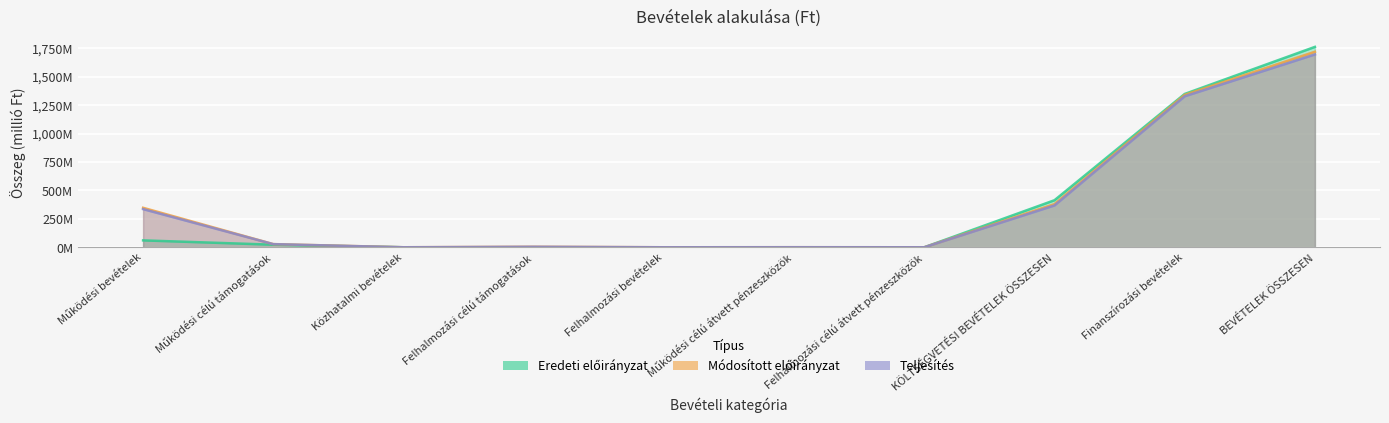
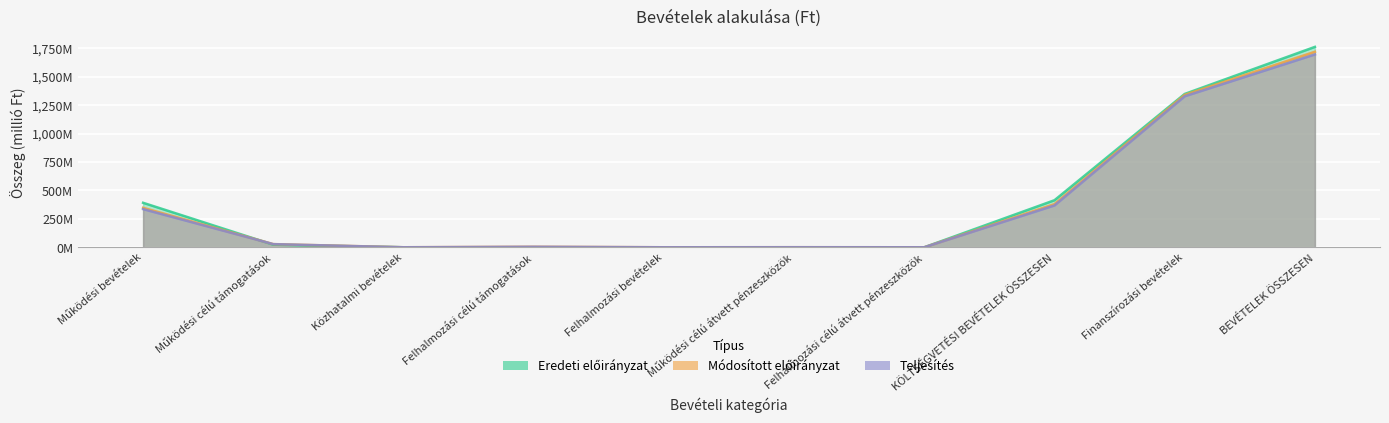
Eredeti előirányzat, Működési bevételek: 60,000,000 -> 390,000,000
